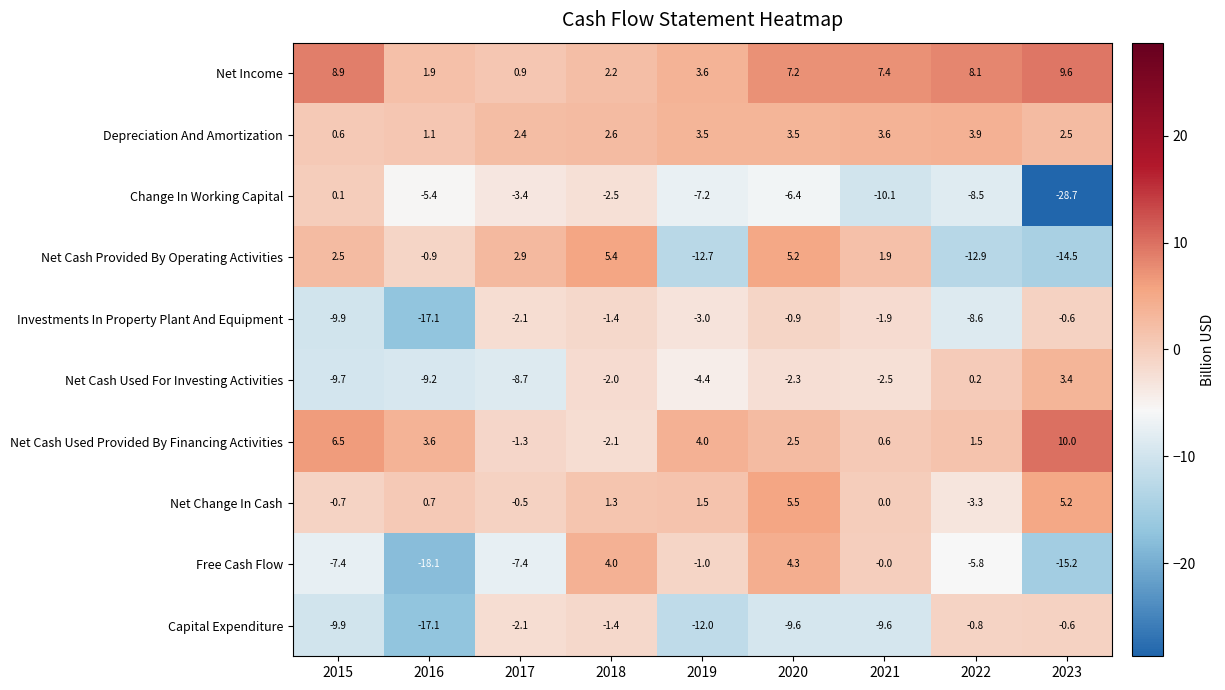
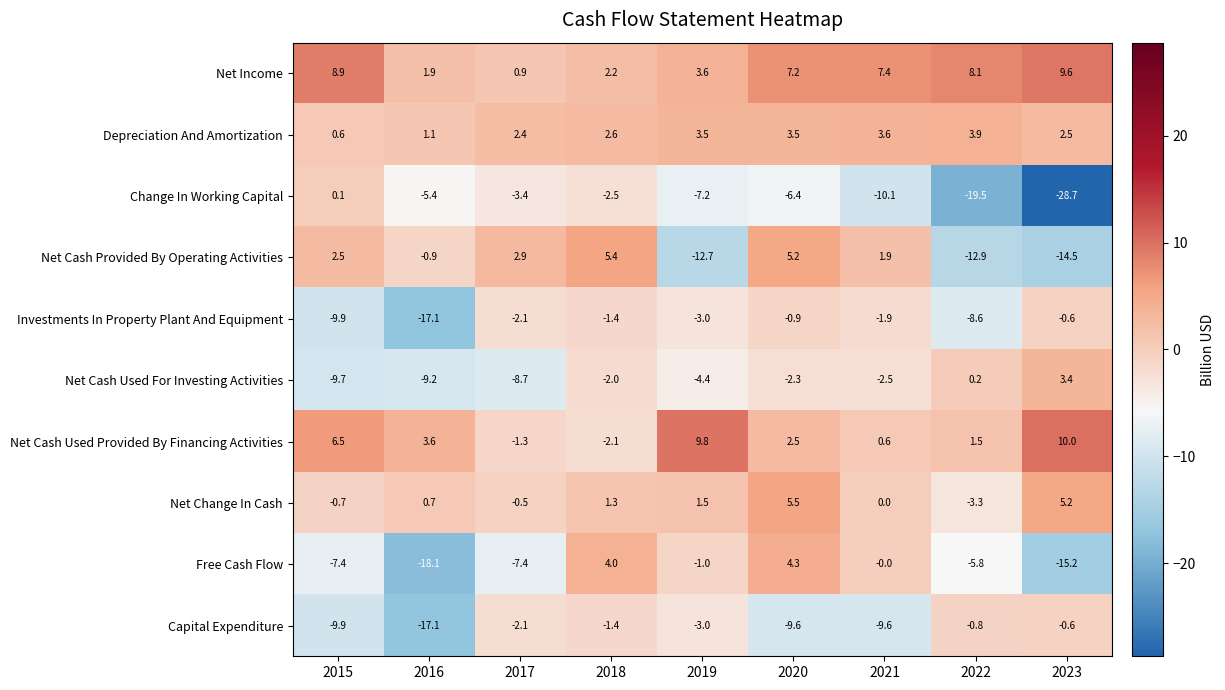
Change In Working Capital, 2022: -8.5 -> -19.5
Net Cash Used Provided By Financing Activities, 2019: 4.0 -> 9.8
Capital Expenditure, 2019: -12.0 -> -3.0
